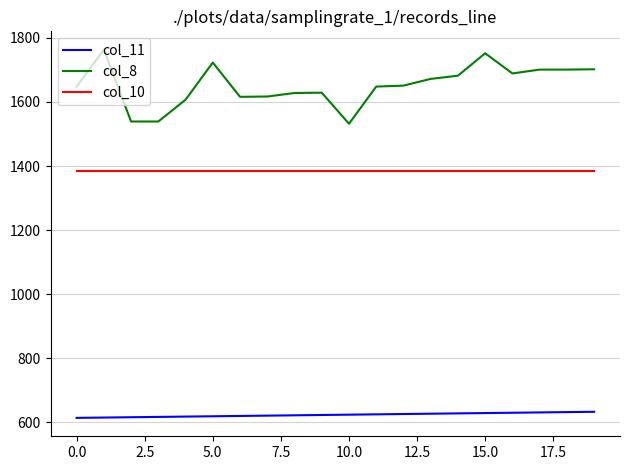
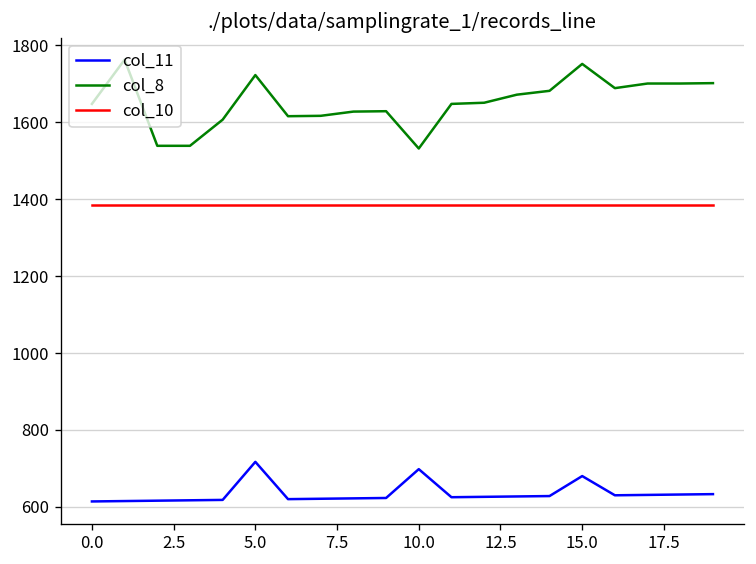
col_11, 5.0: 620 -> 720
col_11, 10.0: 620 -> 700
col_11, 15.0: 630 -> 680
